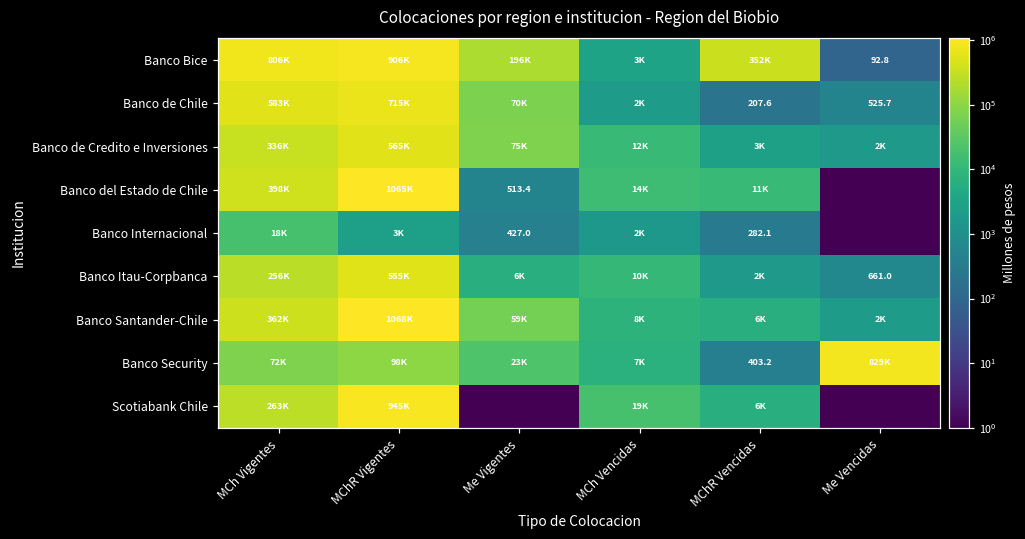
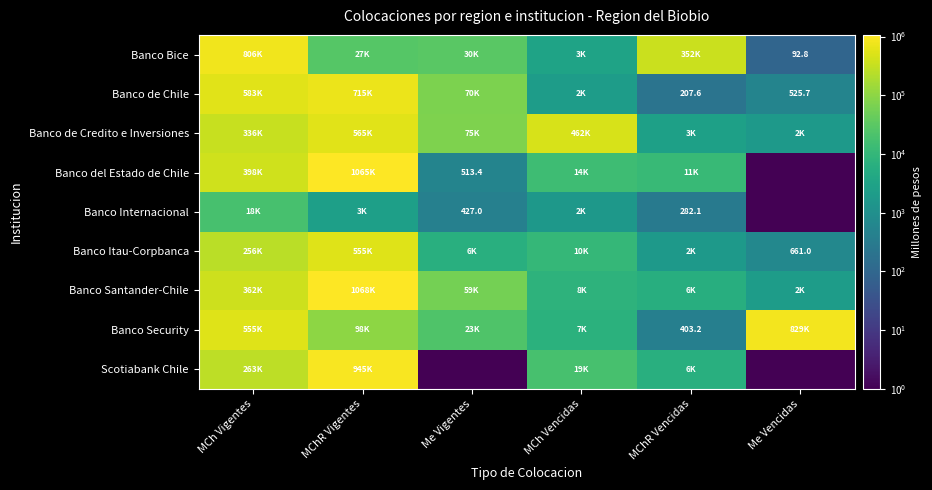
Banco Bice, MChR Vigentes: 906K -> 27K
Banco Bice, Me Vigentes: 196K -> 30K
Banco de Credito e Inversiones, MCh Vencidas: 12K -> 462K
Banco Security, MCh Vigentes: 72K -> 555K
